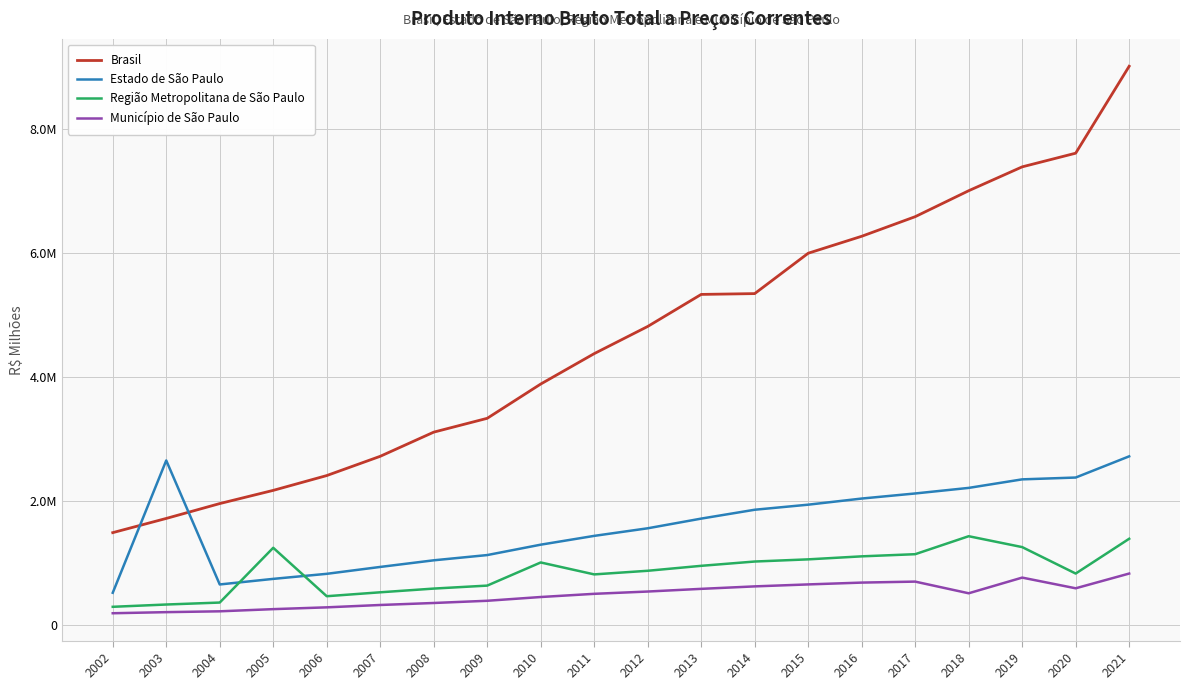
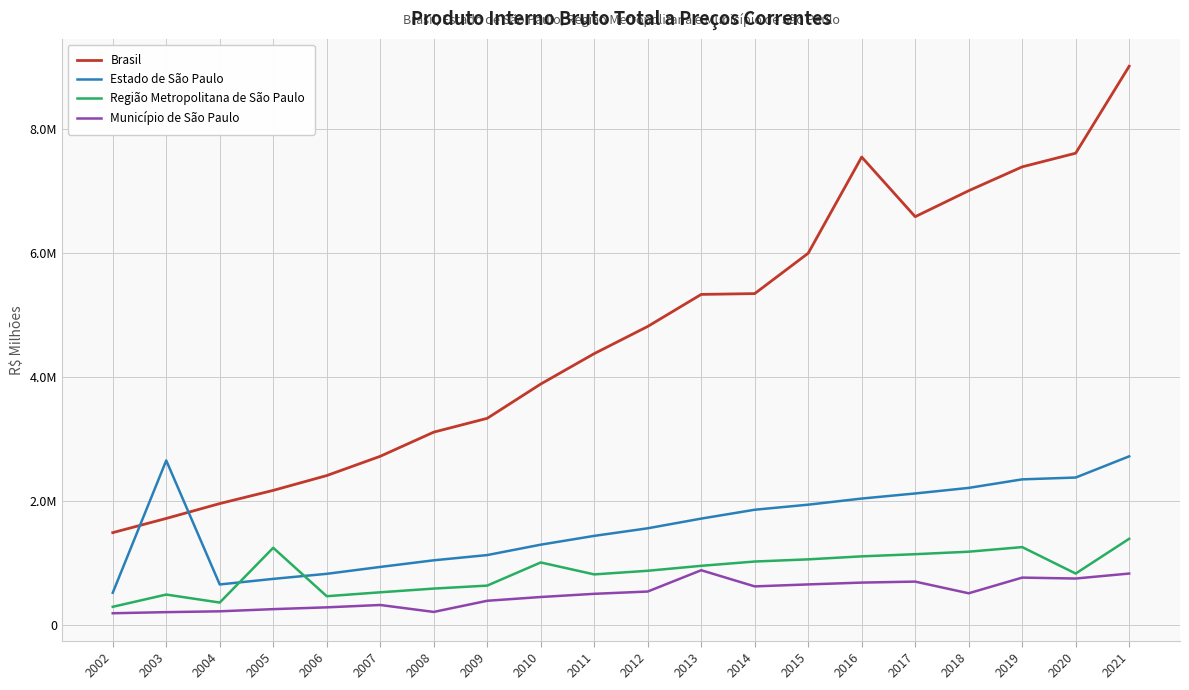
Região Metropolitana de São Paulo, 2003: 300000 -> 500000
Município de São Paulo, 2008: 400000 -> 200000
Município de São Paulo, 2013: 600000 -> 900000
Brasil, 2016: 6300000 -> 7500000
Região Metropolitana de São Paulo, 2018: 1400000 -> 1200000
Município de São Paulo, 2020: 600000 -> 700000
